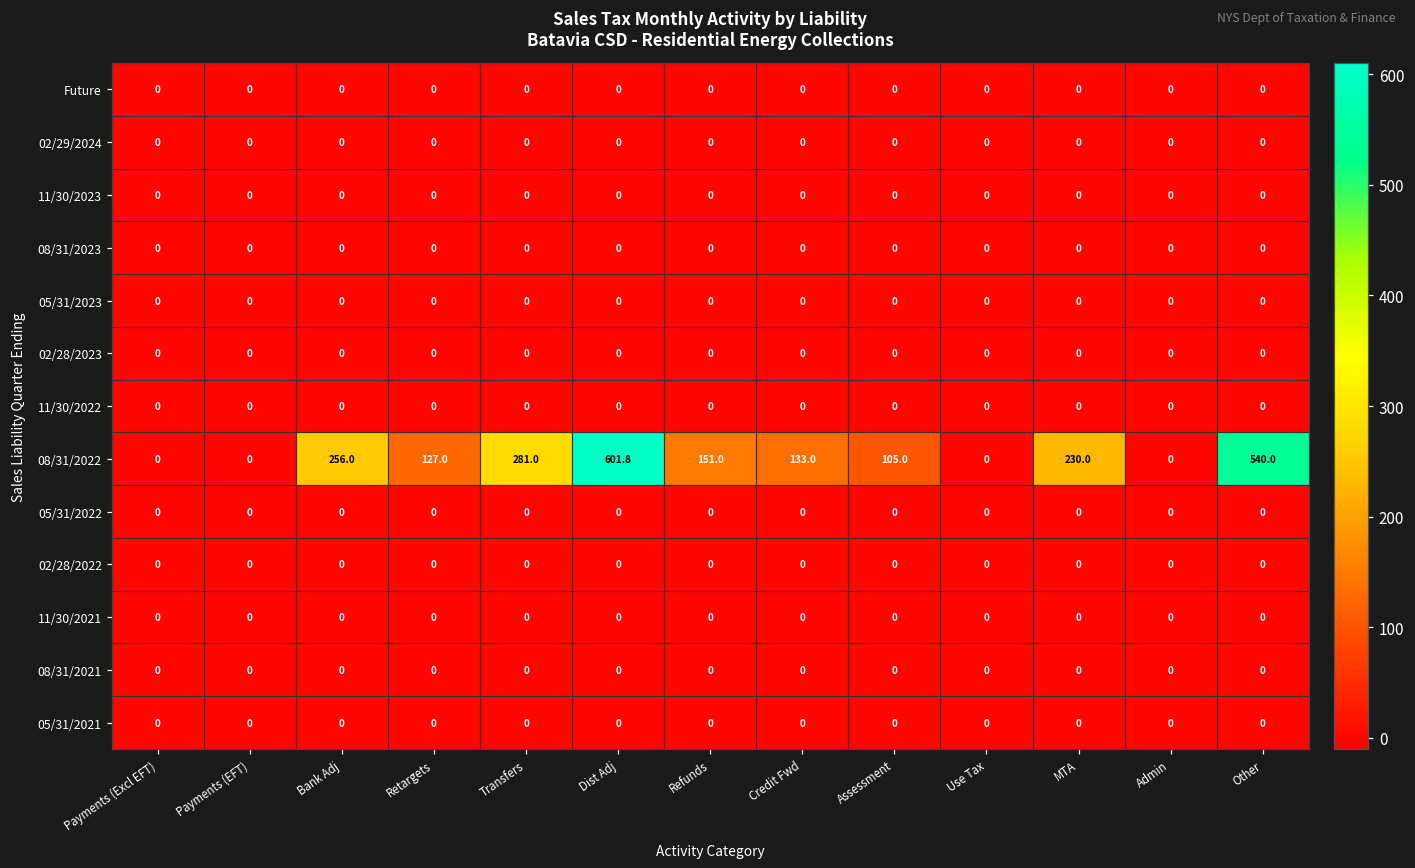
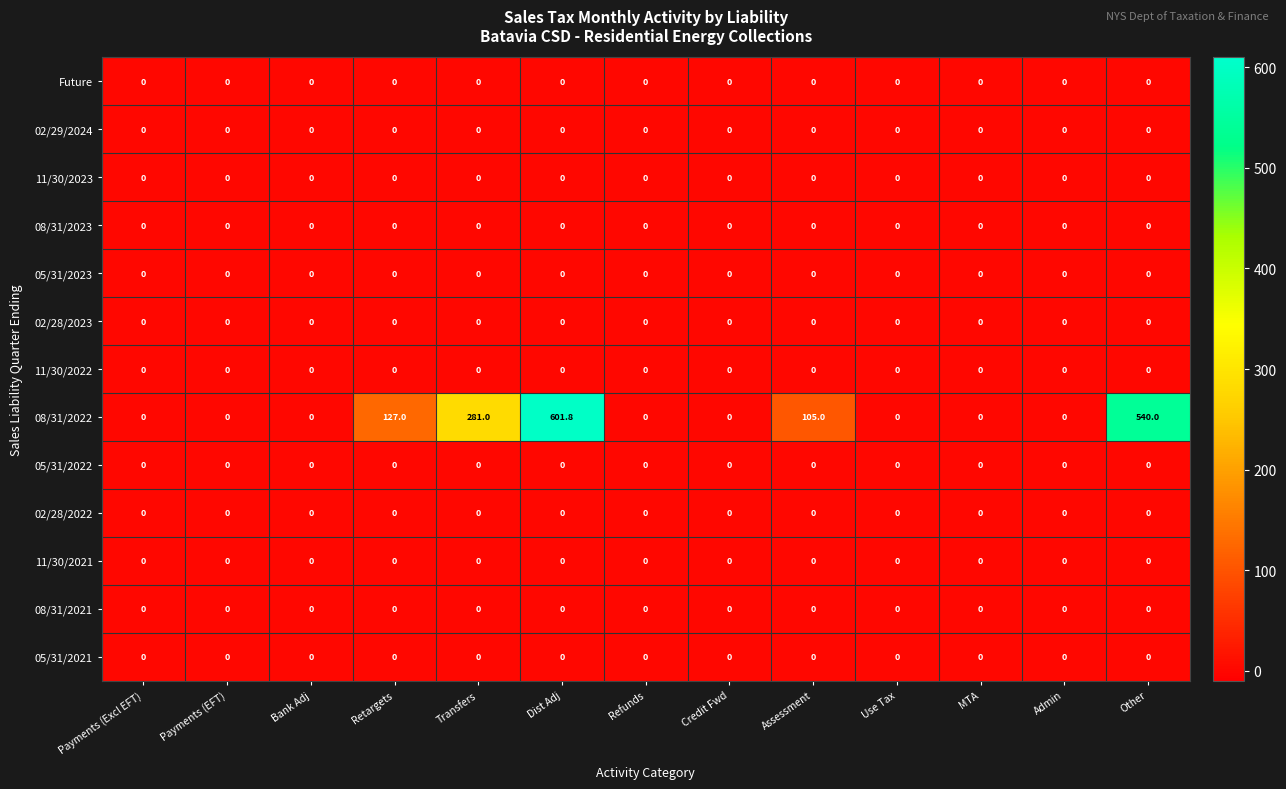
08/31/2022, Bank Adj: 256.0 -> 0
08/31/2022, Refunds: 151.0 -> 0
08/31/2022, Credit Fwd: 133.0 -> 0
08/31/2022, MTA: 230.0 -> 0
